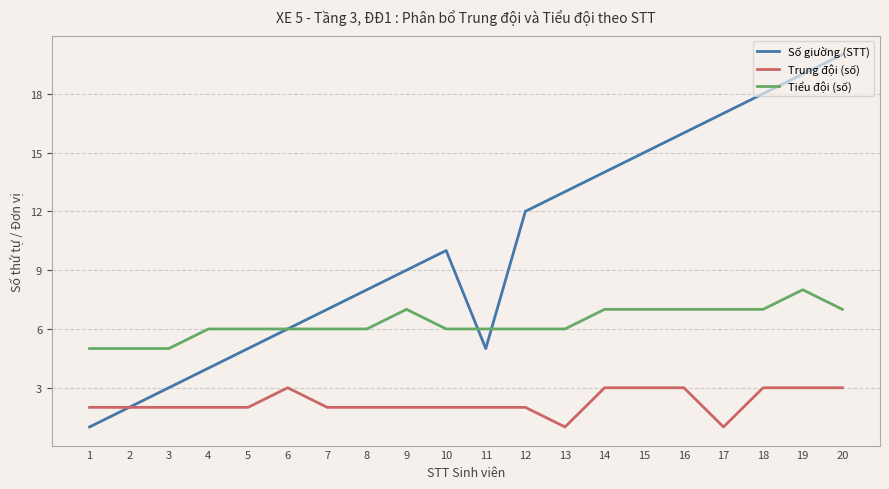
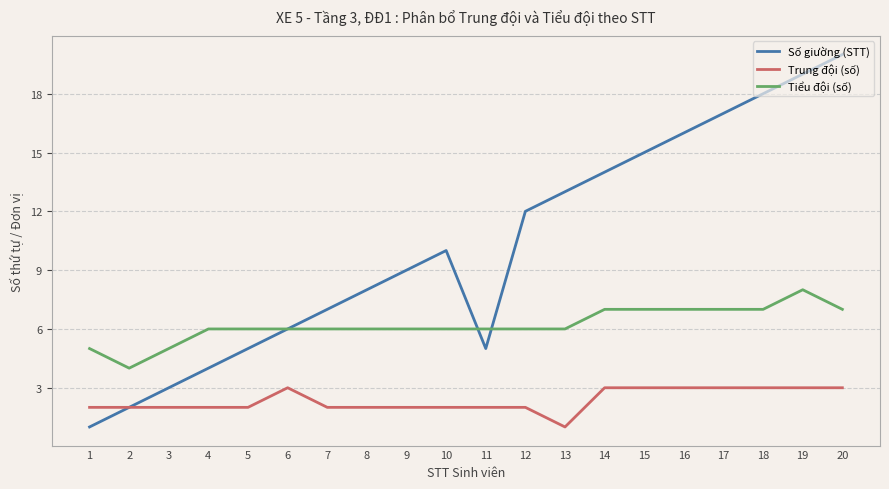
Tiểu đội (số), 2: 5 -> 4
Tiểu đội (số), 9: 7 -> 6
Trung đội (số), 17: 1 -> 3
